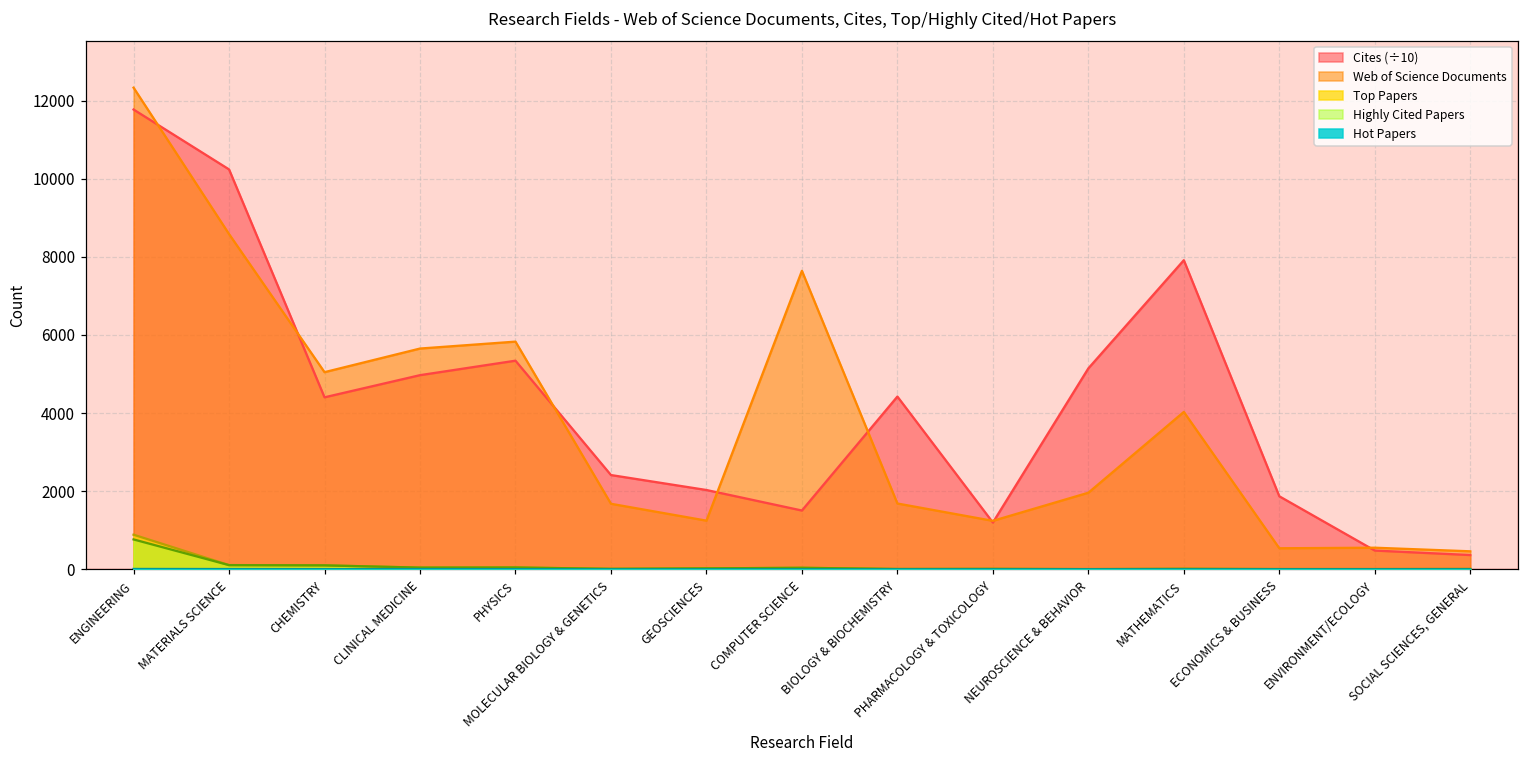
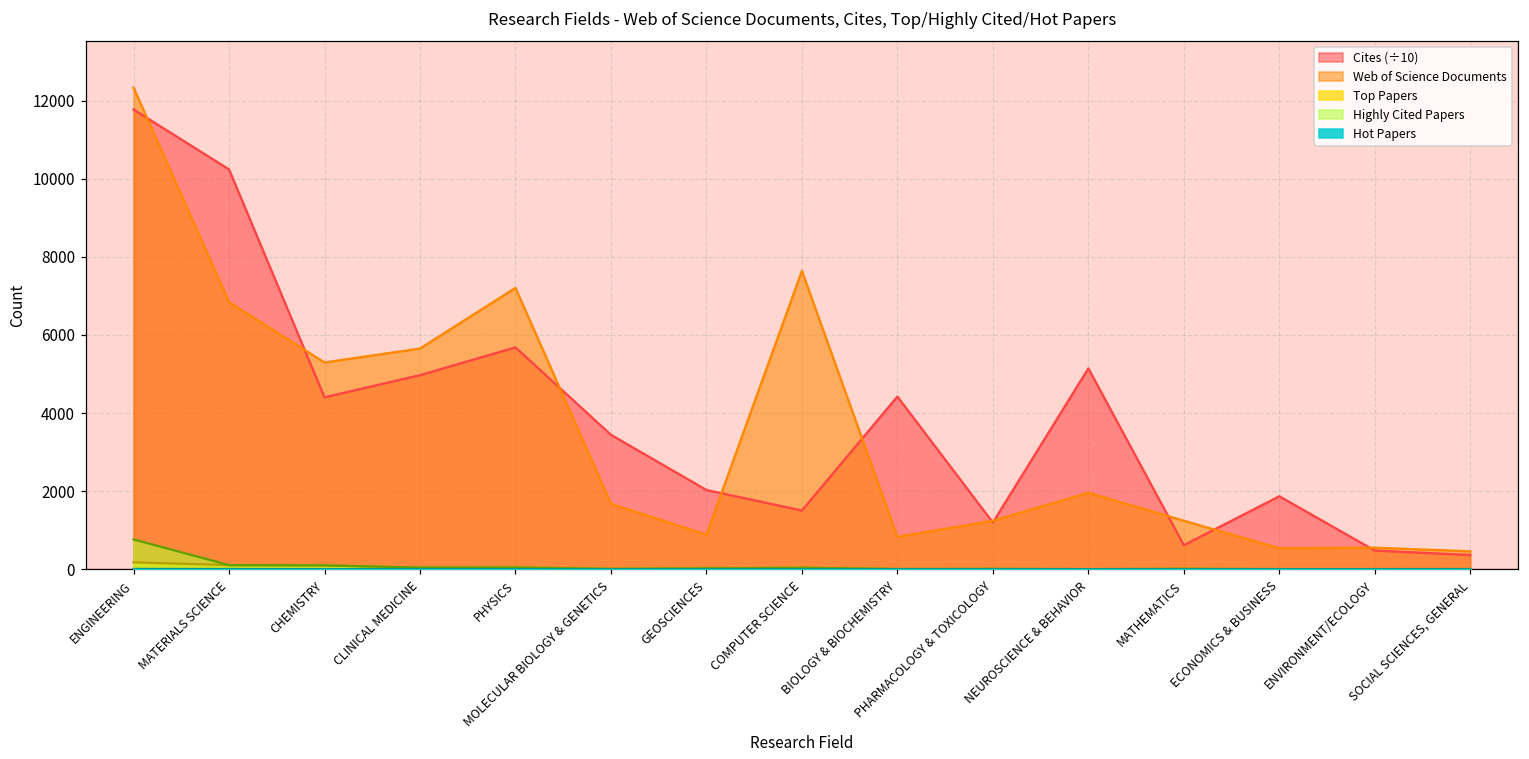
Top Papers, ENGINEERING: 900 -> 200
Web of Science Documents, MATERIALS SCIENCE: 8600 -> 6800
Web of Science Documents, CHEMISTRY: 5000 -> 5300
Cites (÷10), PHYSICS: 5300 -> 5700
Web of Science Documents, PHYSICS: 5800 -> 7200
Cites (÷10), MOLECULAR BIOLOGY & GENETICS: 2400 -> 3400
Web of Science Documents, GEOSCIENCES: 1200 -> 900
Web of Science Documents, BIOLOGY & BIOCHEMISTRY: 1700 -> 800
Cites (÷10), MATHEMATICS: 7900 -> 600
Web of Science Documents, MATHEMATICS: 4000 -> 1200
